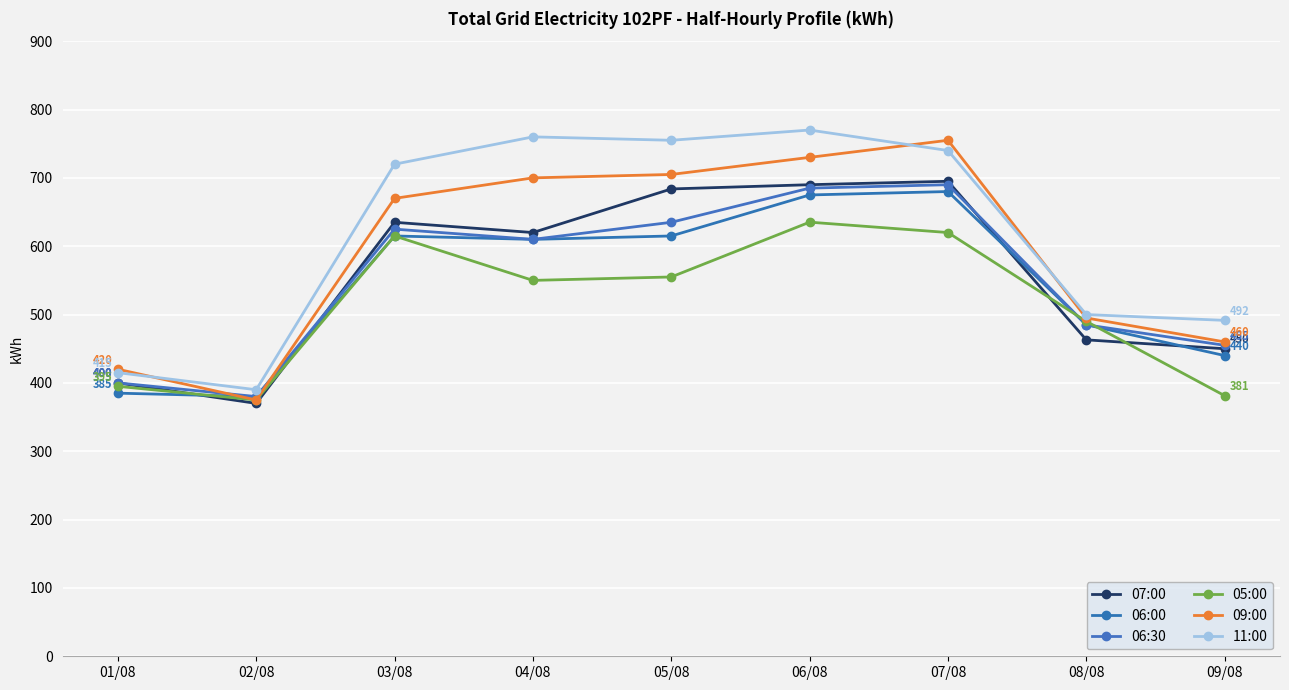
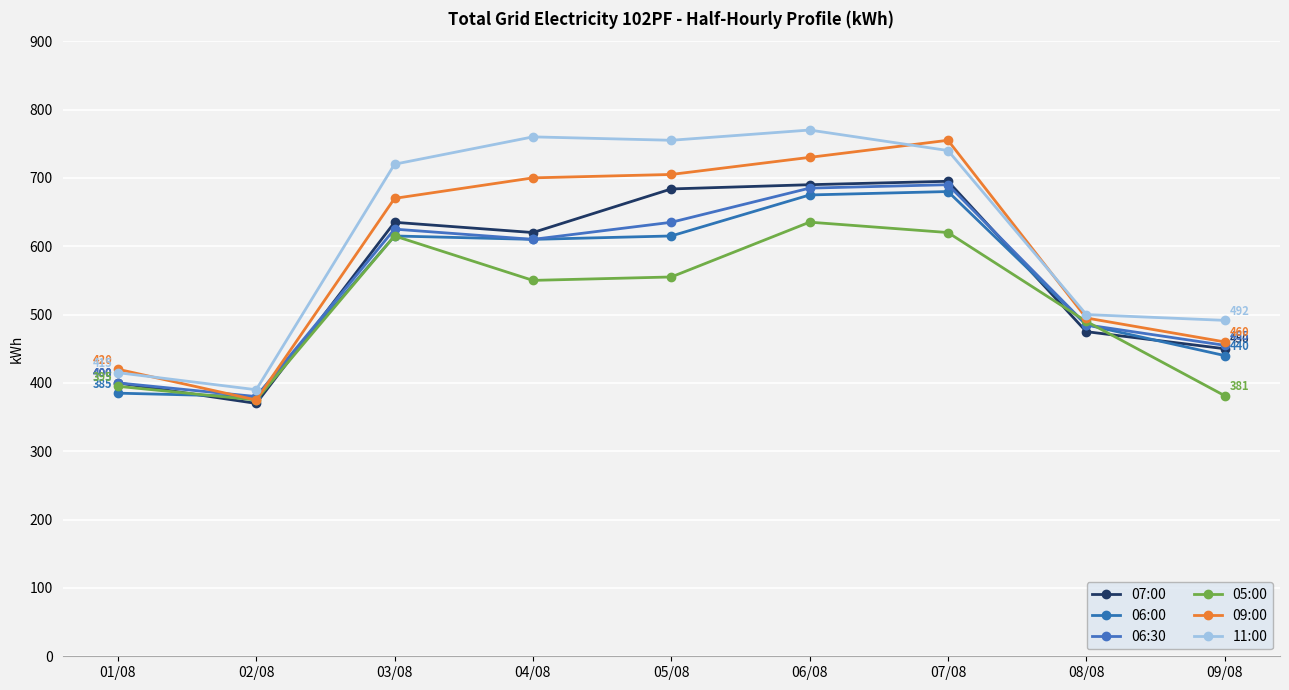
07:00, 08/08: 460 -> 480
